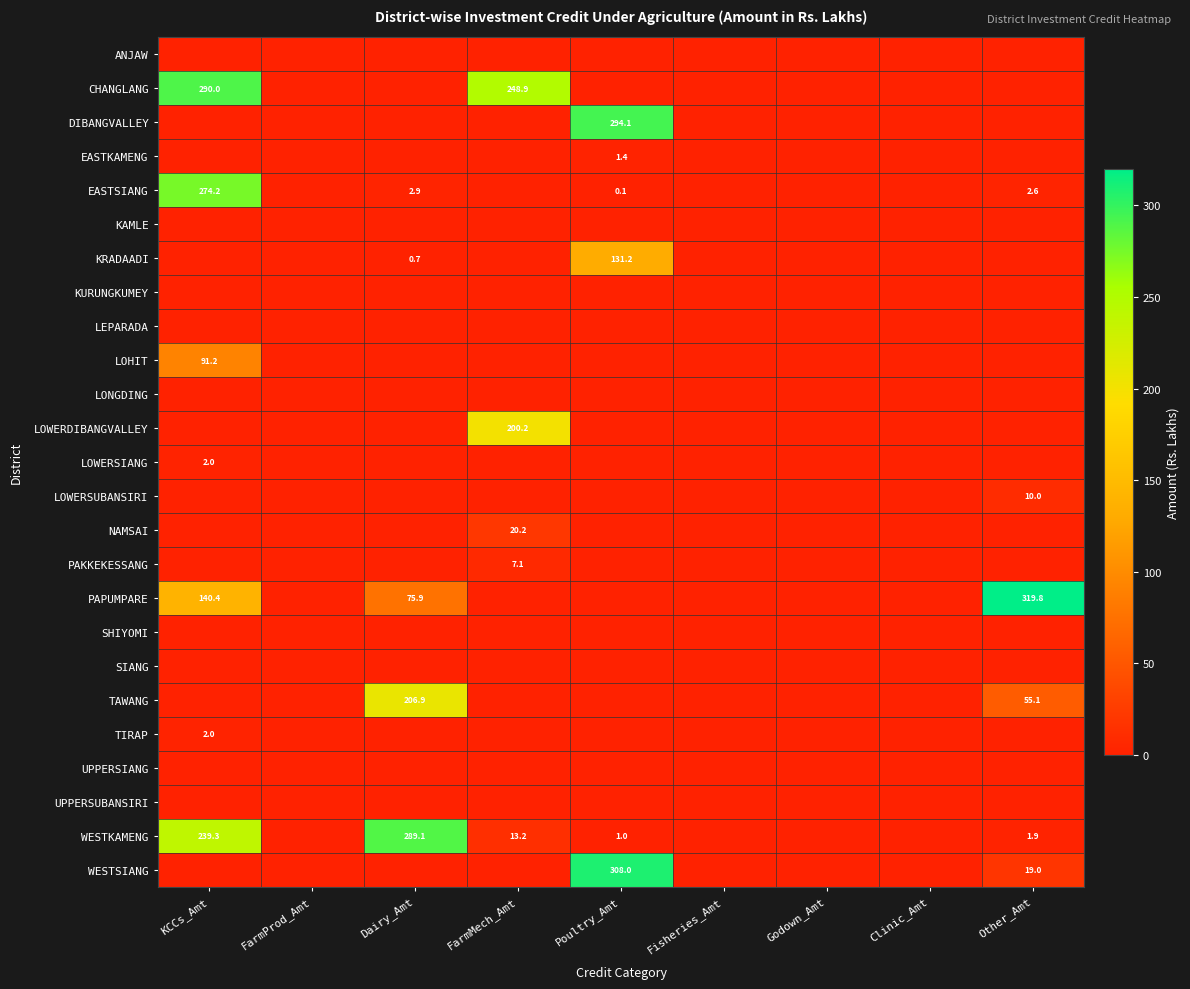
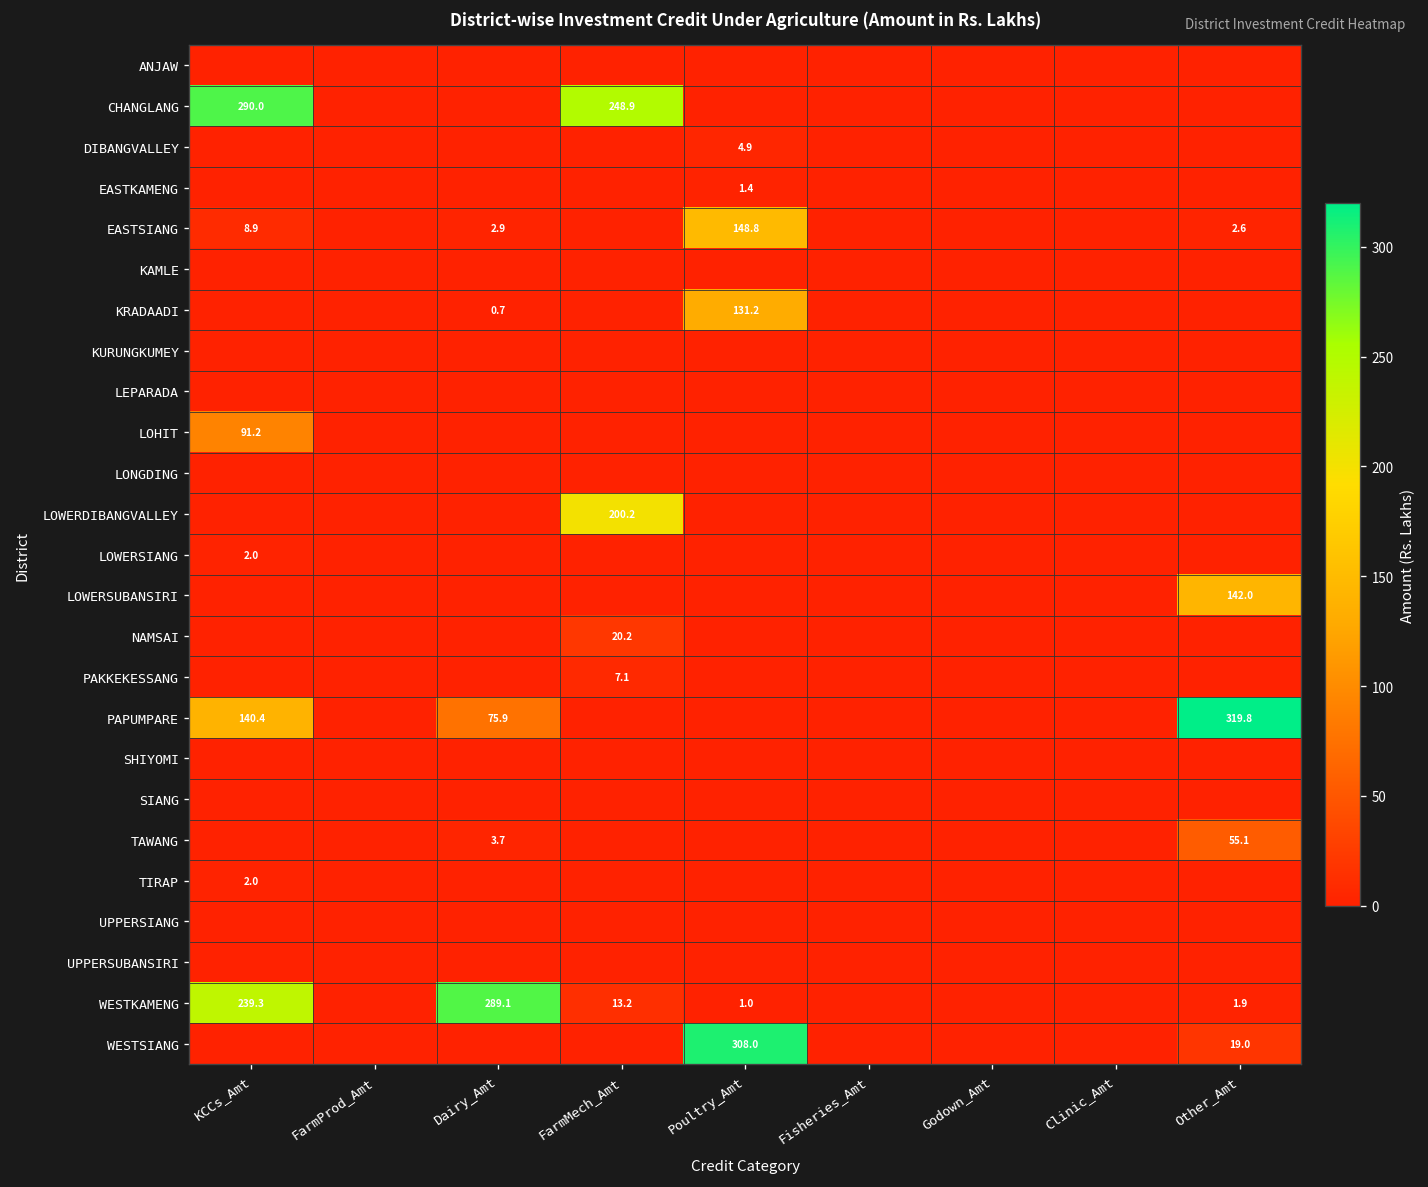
DIBANGVALLEY, Poultry_Amt: 294.1 -> 4.9
EASTSIANG, KCCs_Amt: 274.2 -> 8.9
EASTSIANG, Poultry_Amt: 0.1 -> 148.8
LOWERSUBANSIRI, Other_Amt: 10.0 -> 142.0
TAWANG, Dairy_Amt: 206.9 -> 3.7
